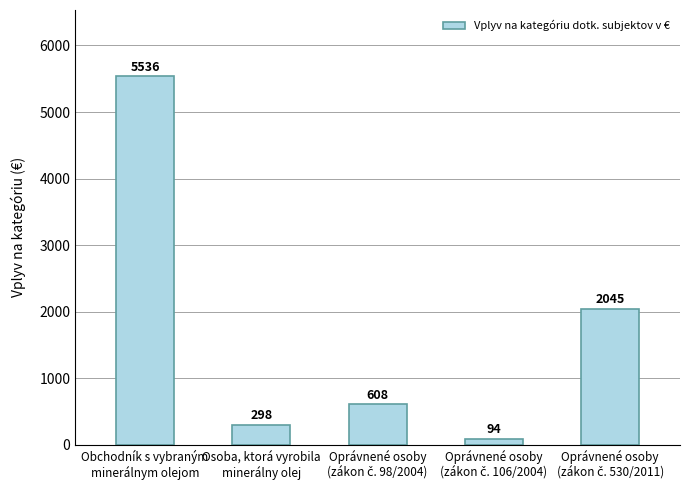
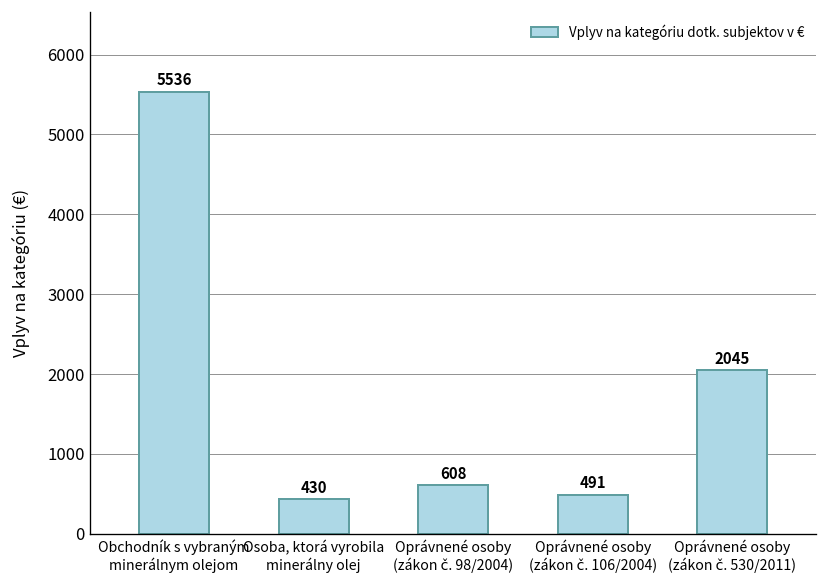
Osoba, ktorá vyrobila minerálny olej: 298 -> 430
Oprávnené osoby (zákon č. 106/2004): 94 -> 491
